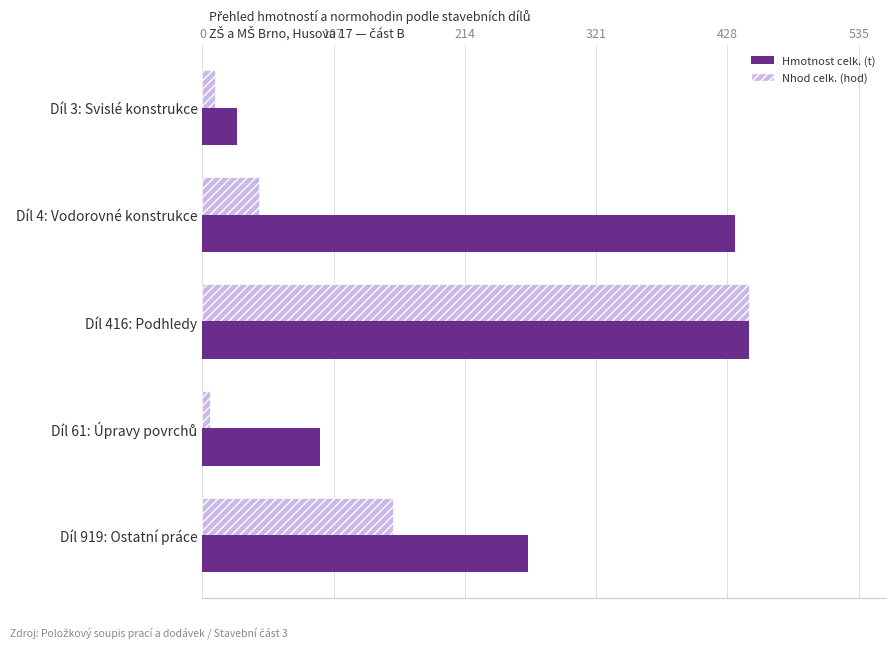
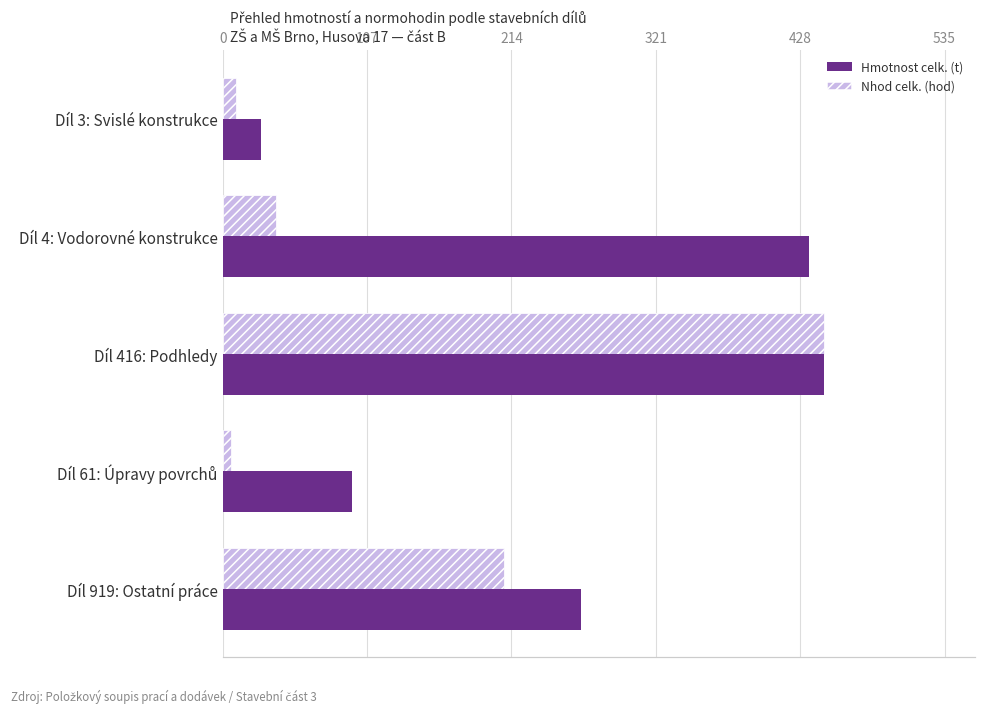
Nhod celk. (hod), Díl 4: Vodorovné konstrukce: 47 -> 39
Nhod celk. (hod), Díl 919: Ostatní práce: 155 -> 209
